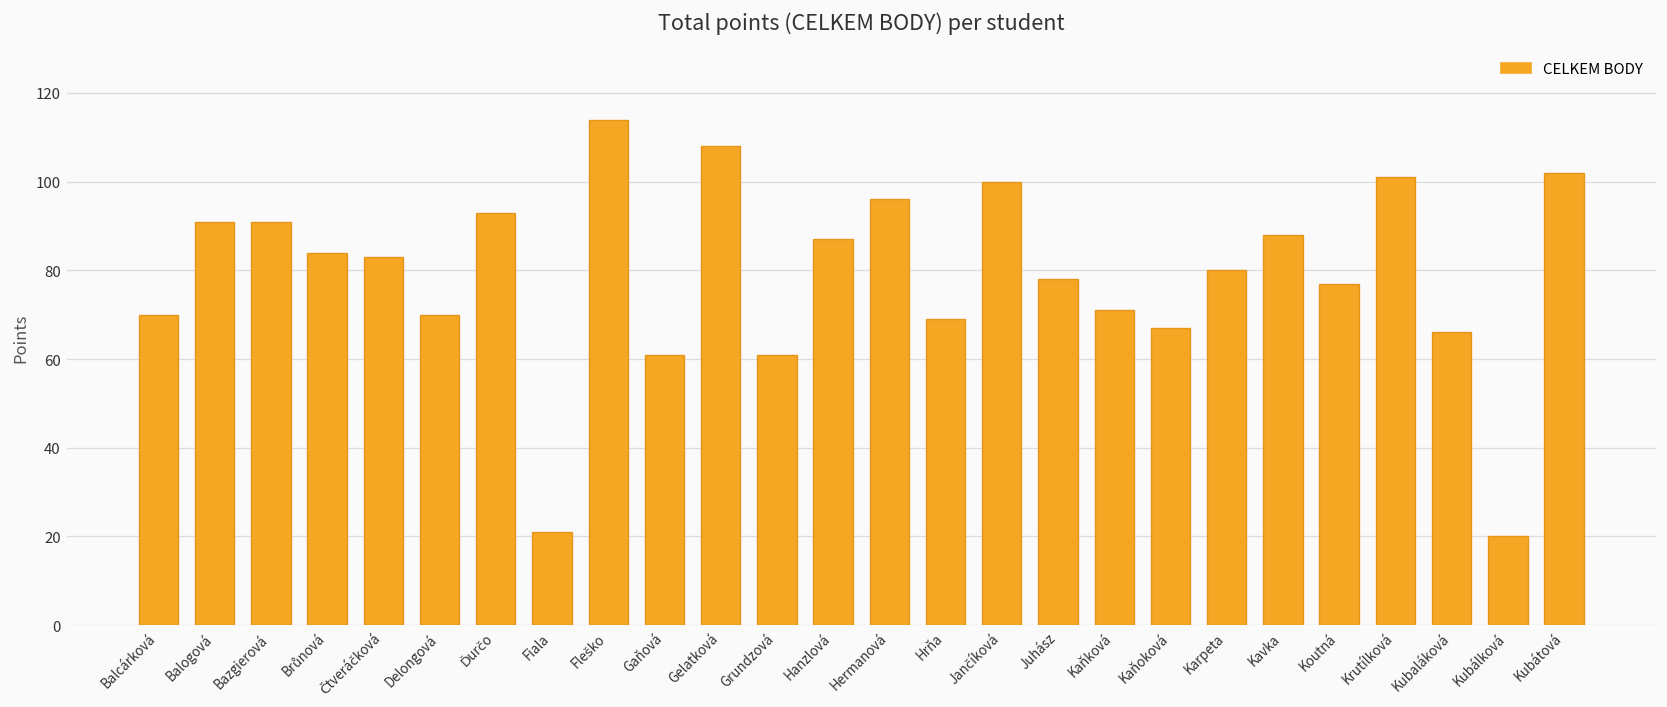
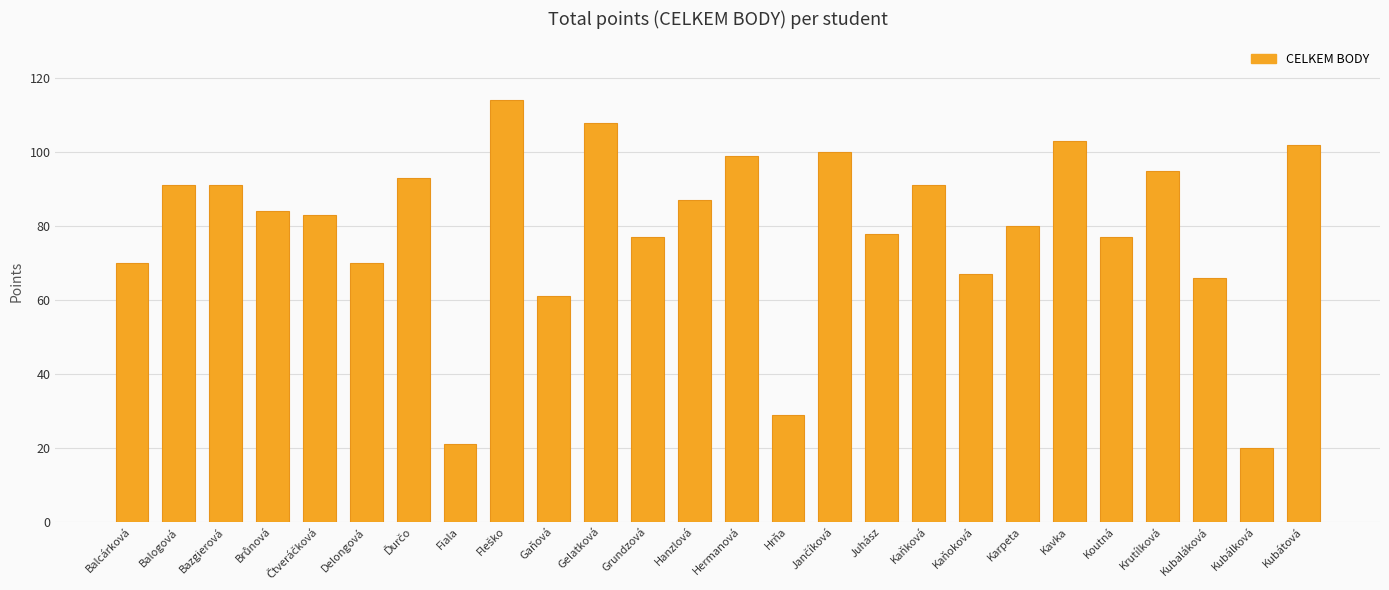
Grundzová: 61 -> 77
Hermanová: 96 -> 99
Hrňa: 69 -> 29
Kaňková: 71 -> 91
Kavka: 88 -> 103
Krutílková: 101 -> 95
